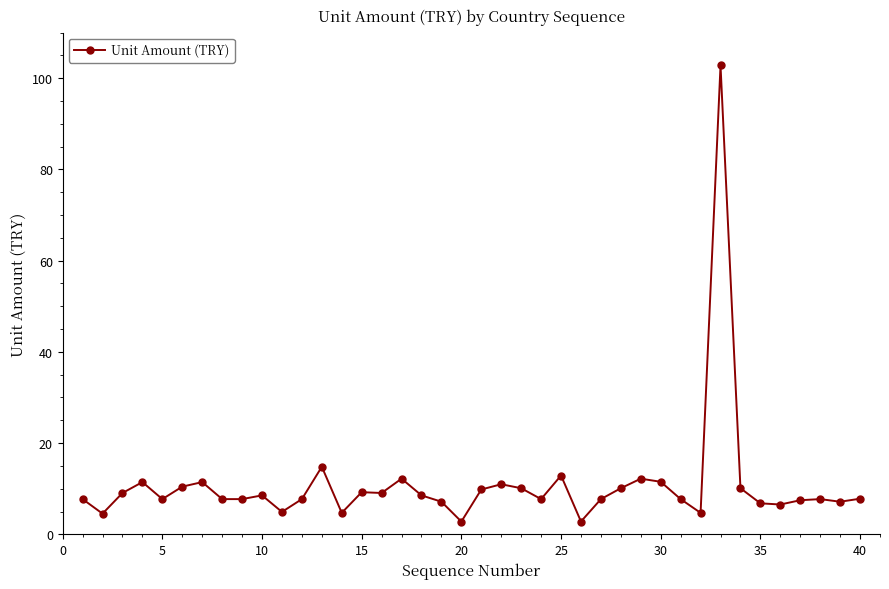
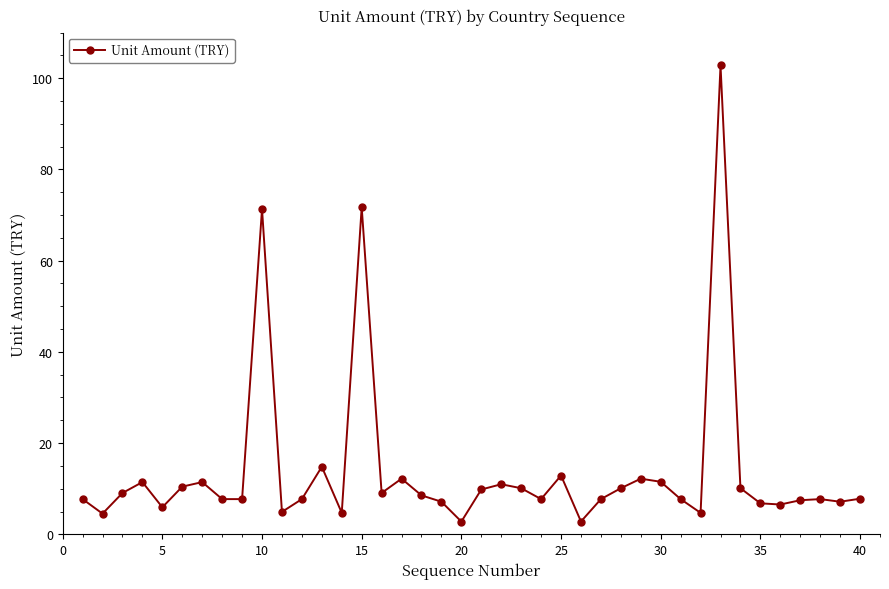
5: 8 -> 6
10: 9 -> 71
15: 9 -> 72
